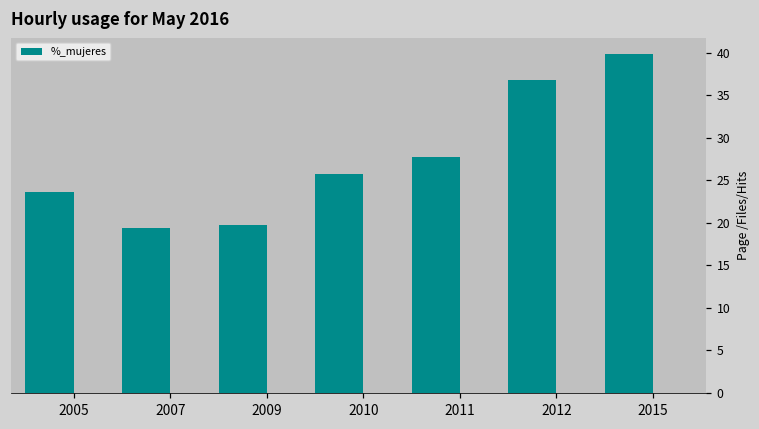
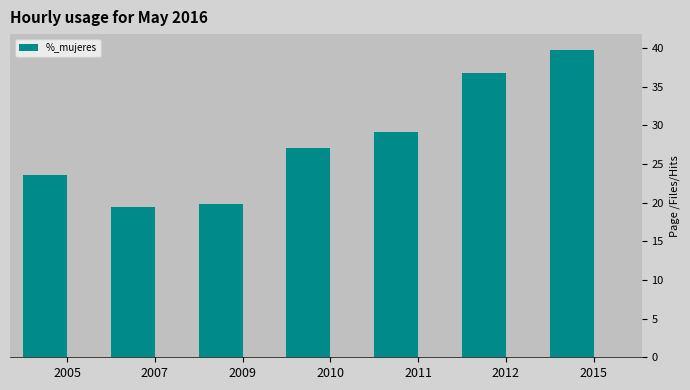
2010: 26 -> 27
2011: 28 -> 29
